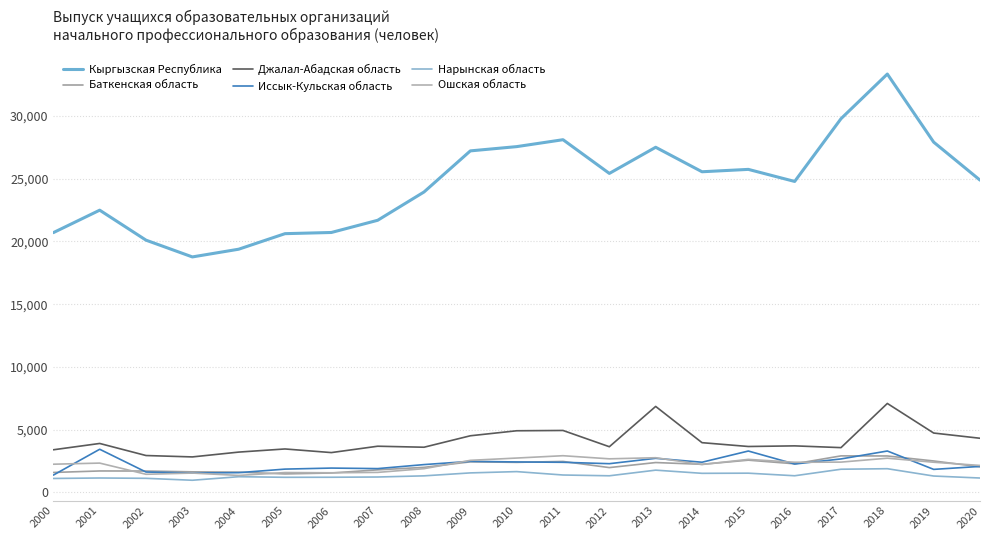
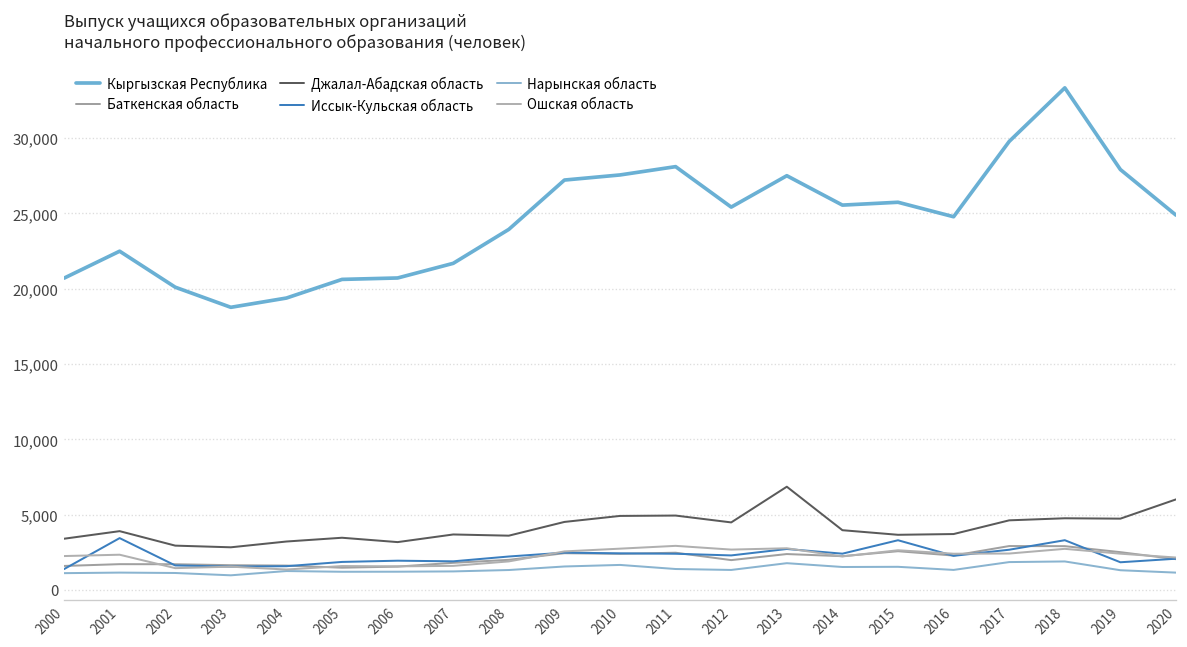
Джалал-Абадская область, 2012: 3,600 -> 4,500
Джалал-Абадская область, 2017: 3,600 -> 4,600
Джалал-Абадская область, 2018: 7,100 -> 4,800
Джалал-Абадская область, 2020: 4,300 -> 6,000
